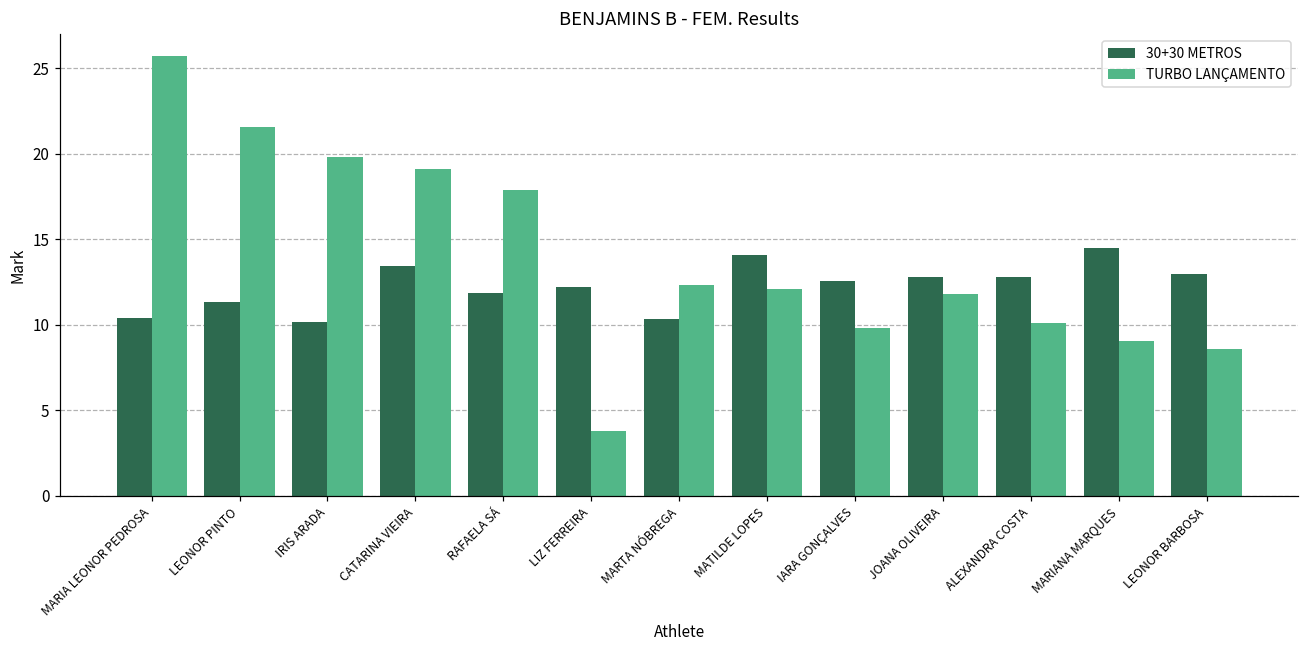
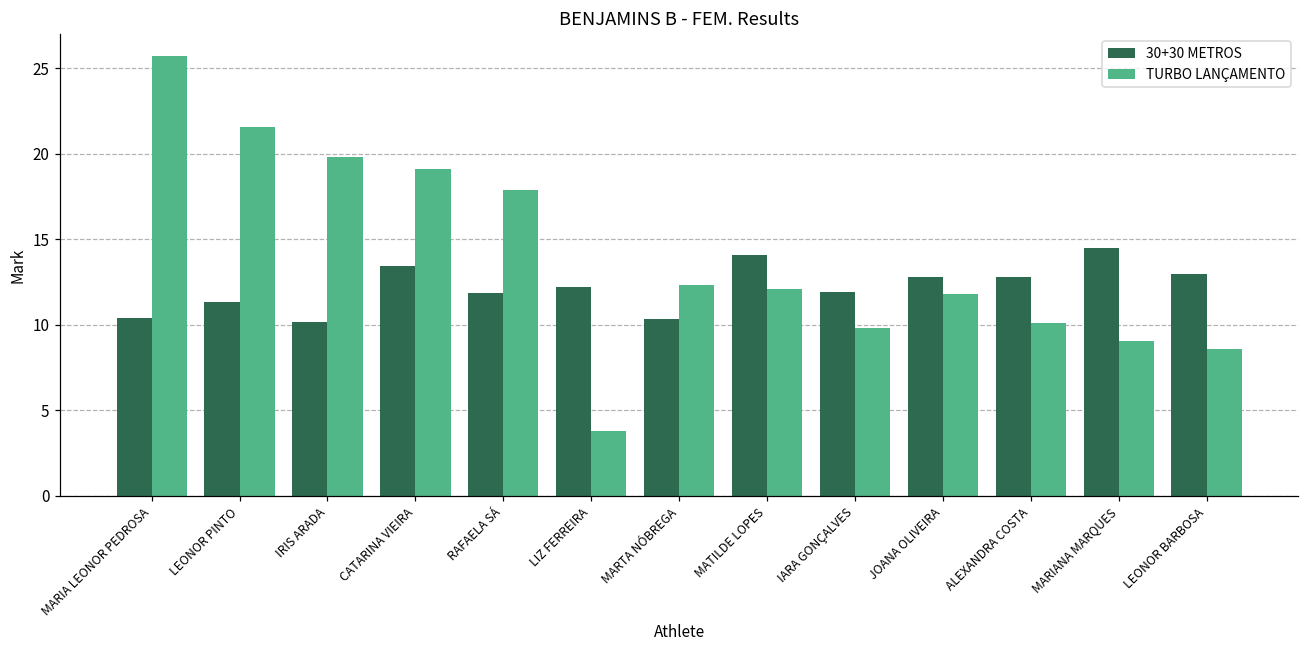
30+30 METROS, IARA GONÇALVES: 12.6 -> 11.9
